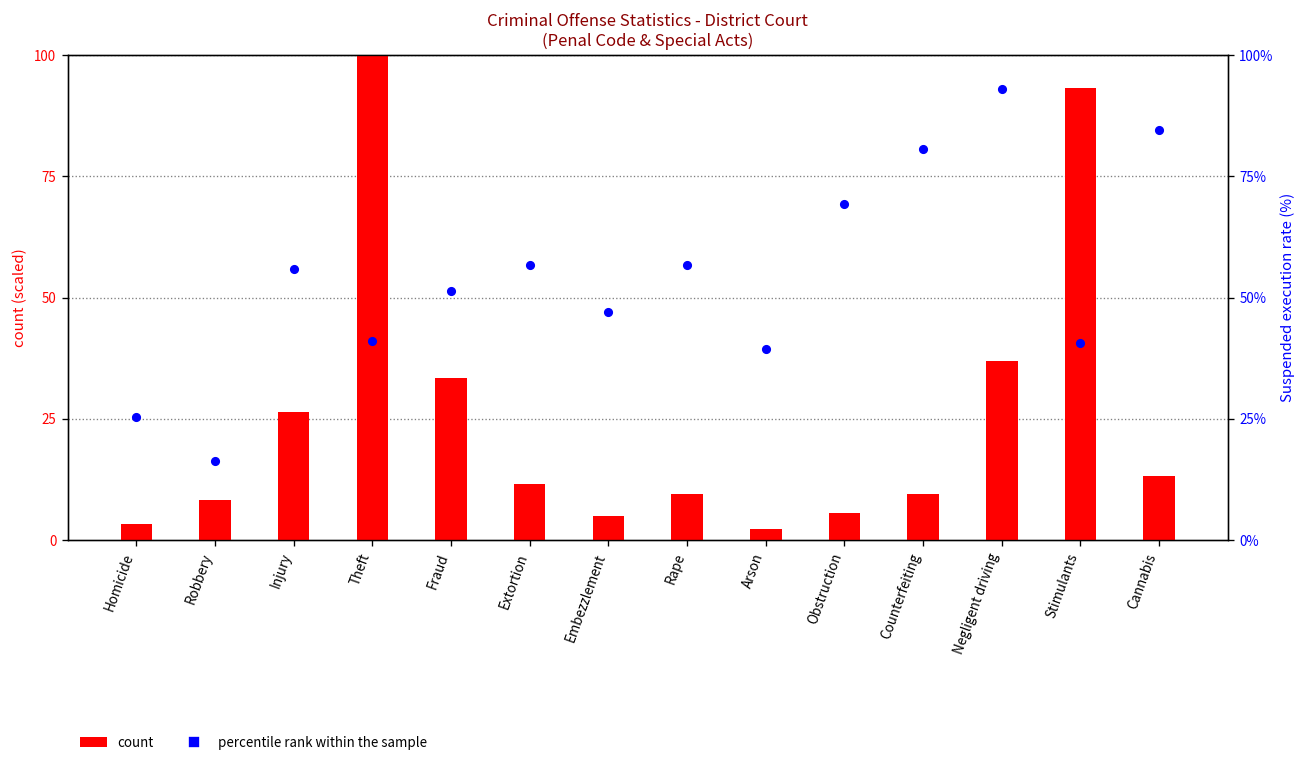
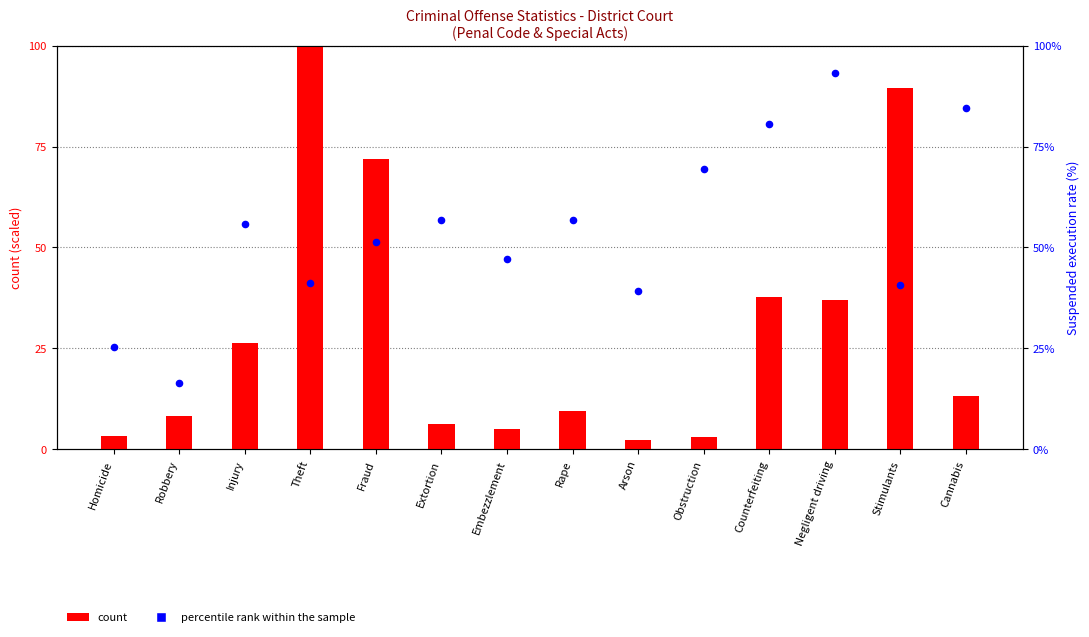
count, Fraud: 33 -> 72
count, Extortion: 11 -> 6
count, Obstruction: 6 -> 3
count, Counterfeiting: 9 -> 38
count, Stimulants: 93 -> 89
